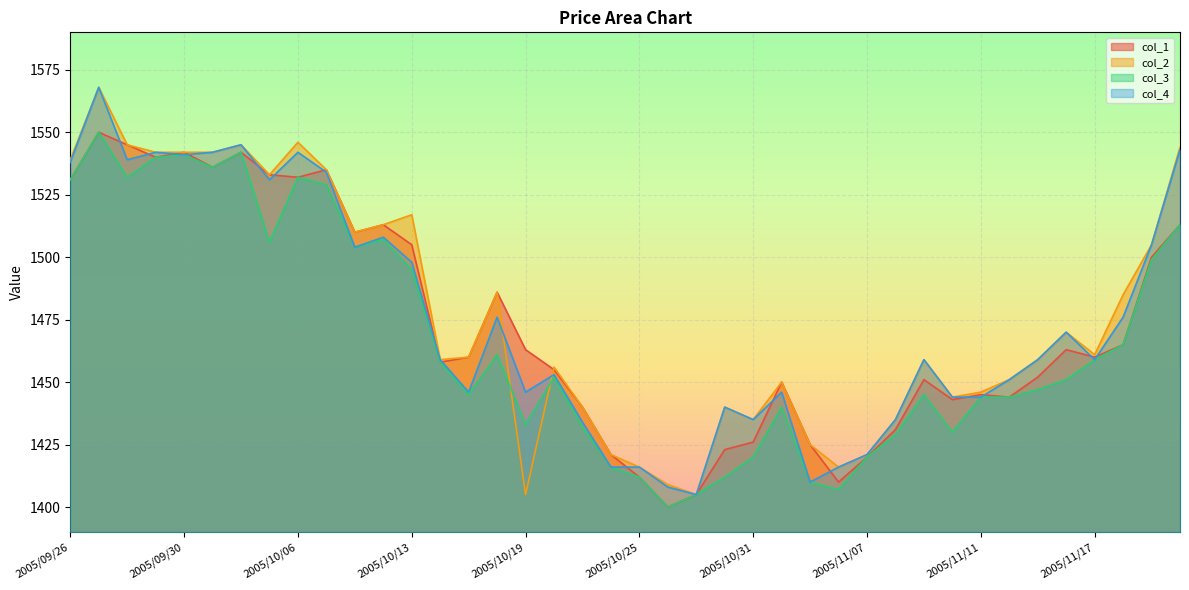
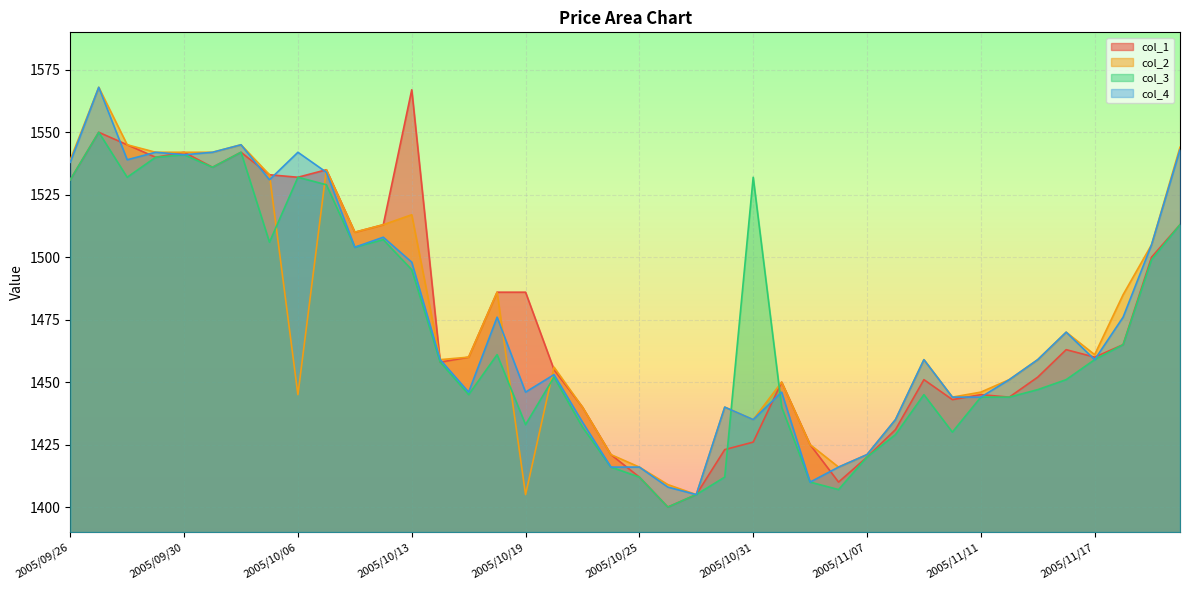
col_2, 2005/10/06: 1546 -> 1445
col_1, 2005/10/13: 1505 -> 1567
col_1, 2005/10/19: 1463 -> 1486
col_3, 2005/10/31: 1420 -> 1532
